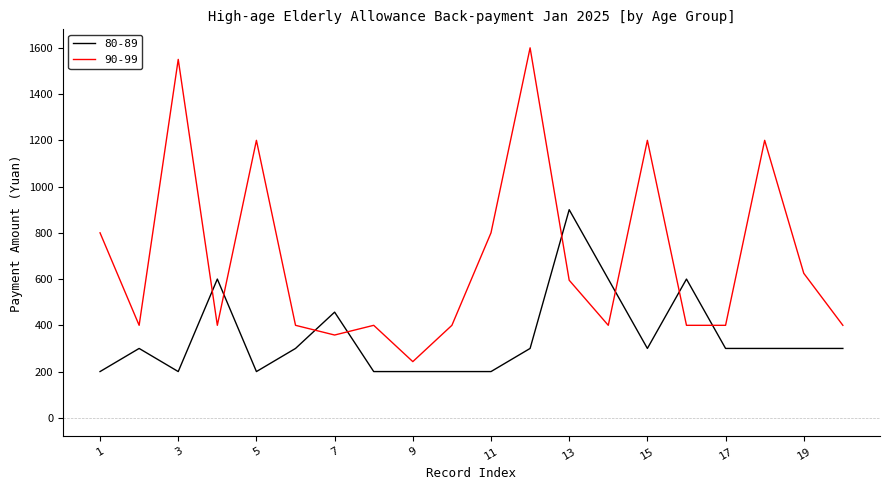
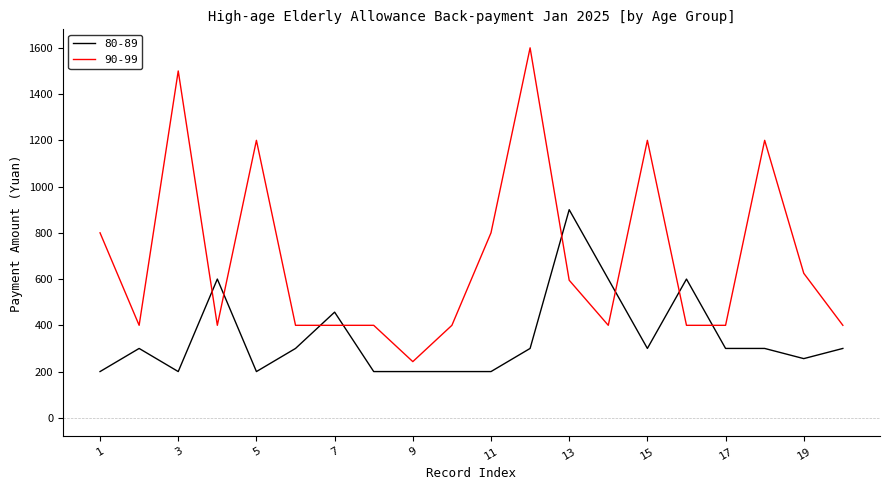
90-99, 3: 1550 -> 1500
90-99, 7: 360 -> 400
80-89, 19: 300 -> 260
